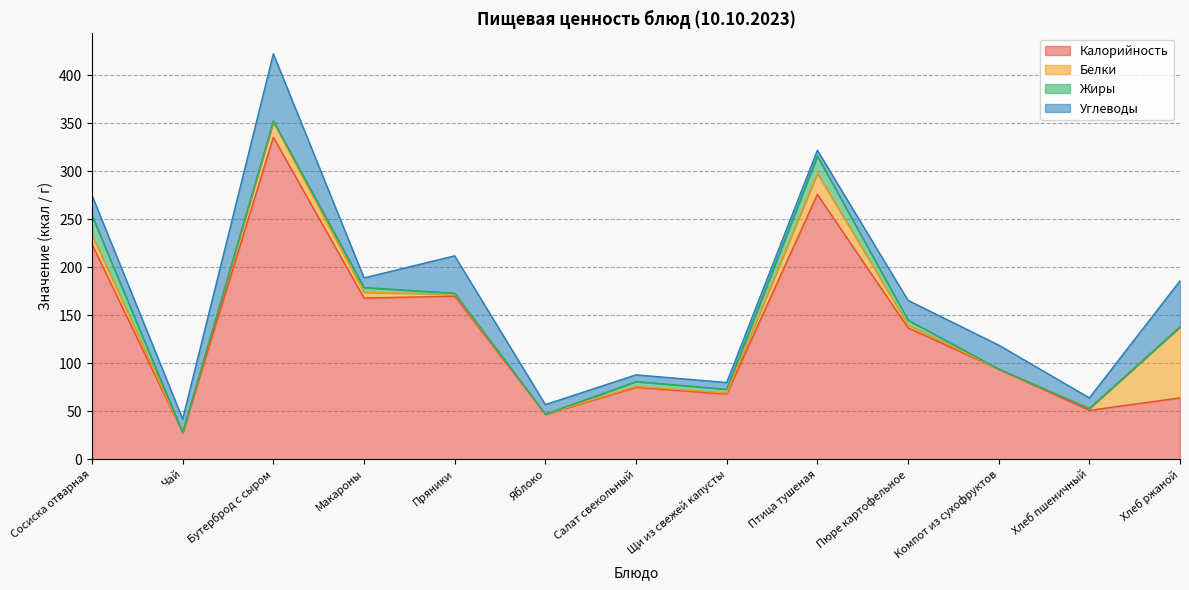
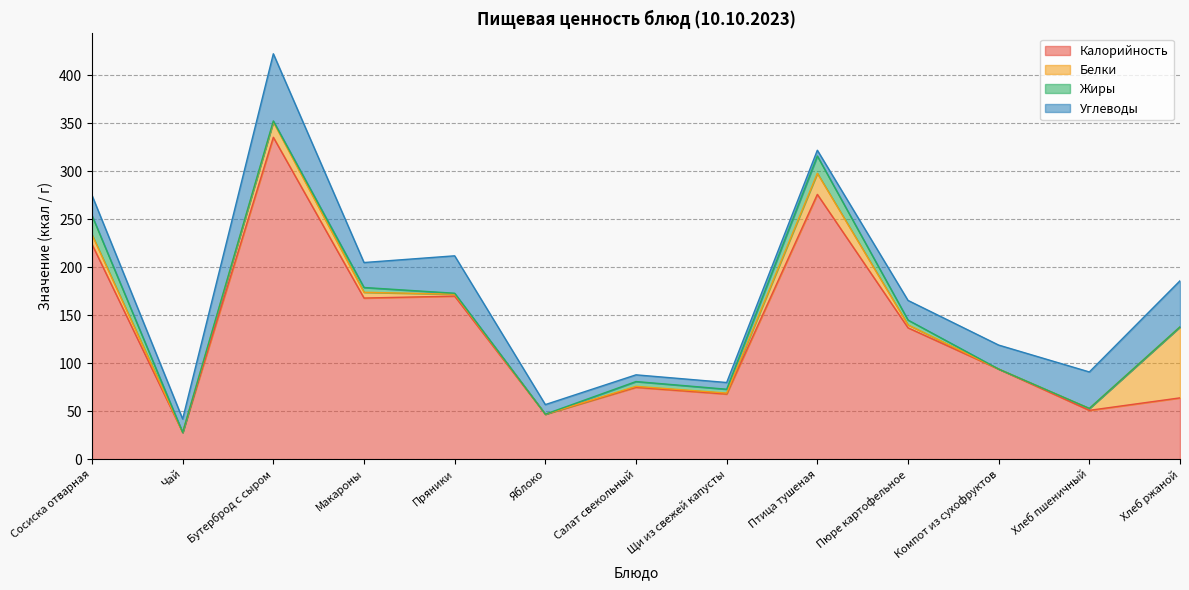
Углеводы, Макароны: 10 -> 30
Углеводы, Хлеб пшеничный: 10 -> 40
